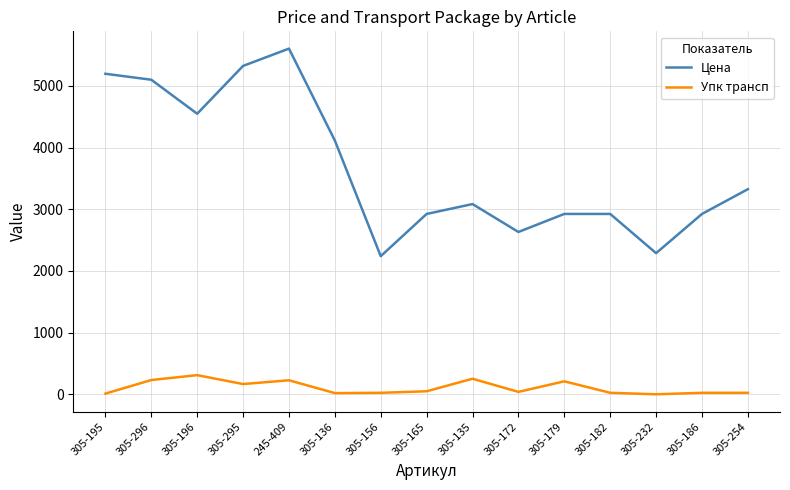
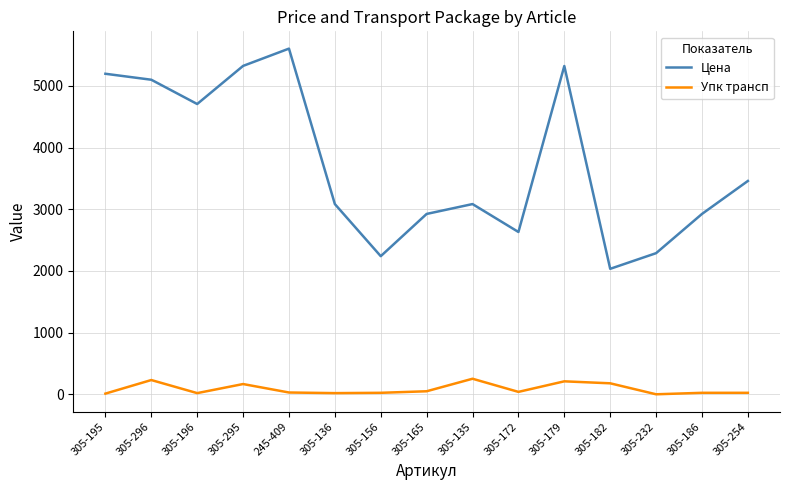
Цена, 305-196: 4500 -> 4700
Упк трансп, 305-196: 300 -> 0
Упк трансп, 245-409: 200 -> 0
Цена, 305-136: 4100 -> 3100
Цена, 305-179: 2900 -> 5300
Цена, 305-182: 2900 -> 2000
Упк трансп, 305-182: 0 -> 200
Цена, 305-254: 3300 -> 3500
